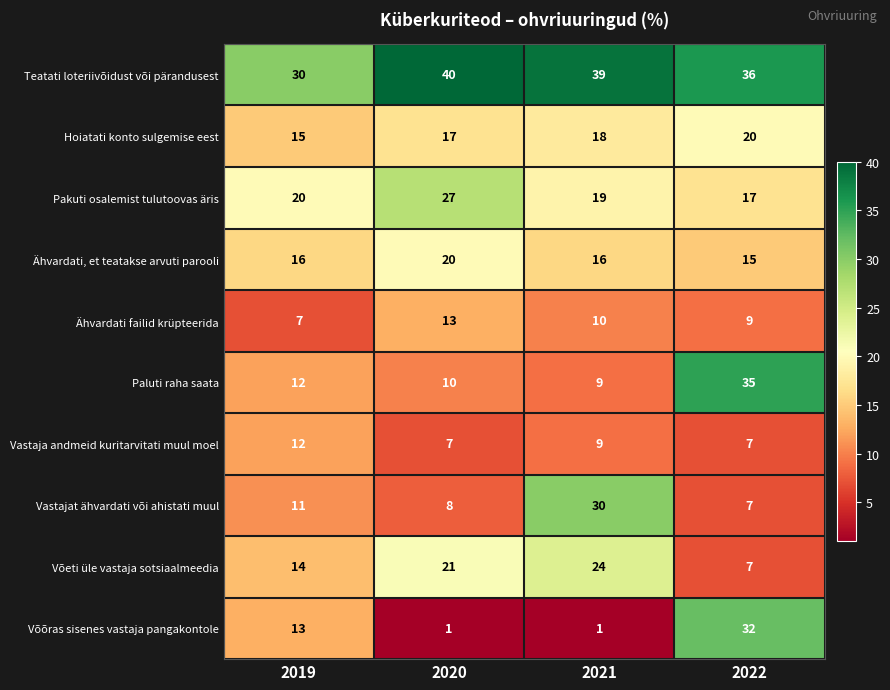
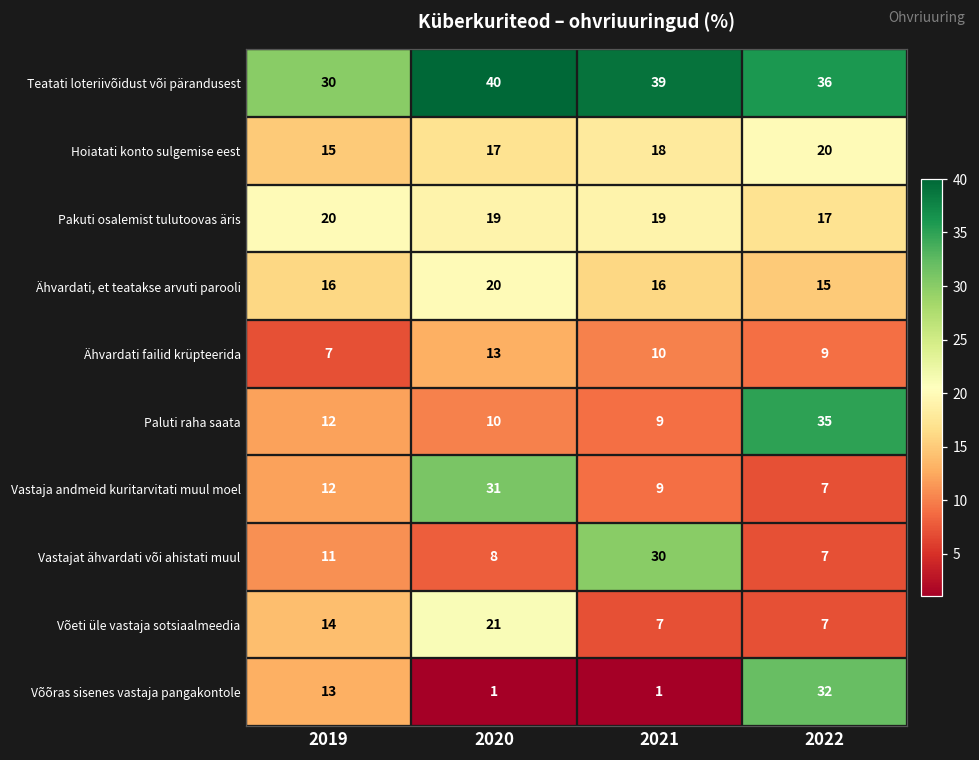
Pakuti osalemist tulutoovas äris, 2020: 27 -> 19
Vastaja andmeid kuritarvitati muul moel, 2020: 7 -> 31
Võeti üle vastaja sotsiaalmeedia, 2021: 24 -> 7
